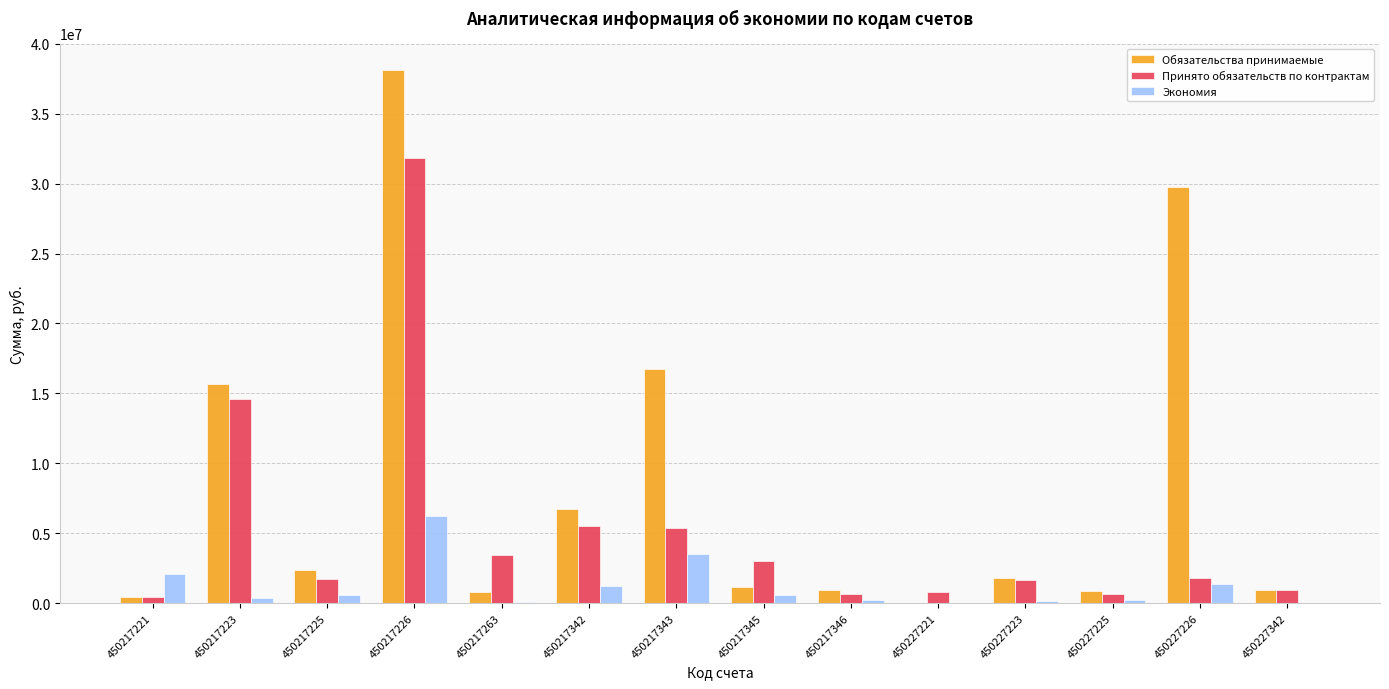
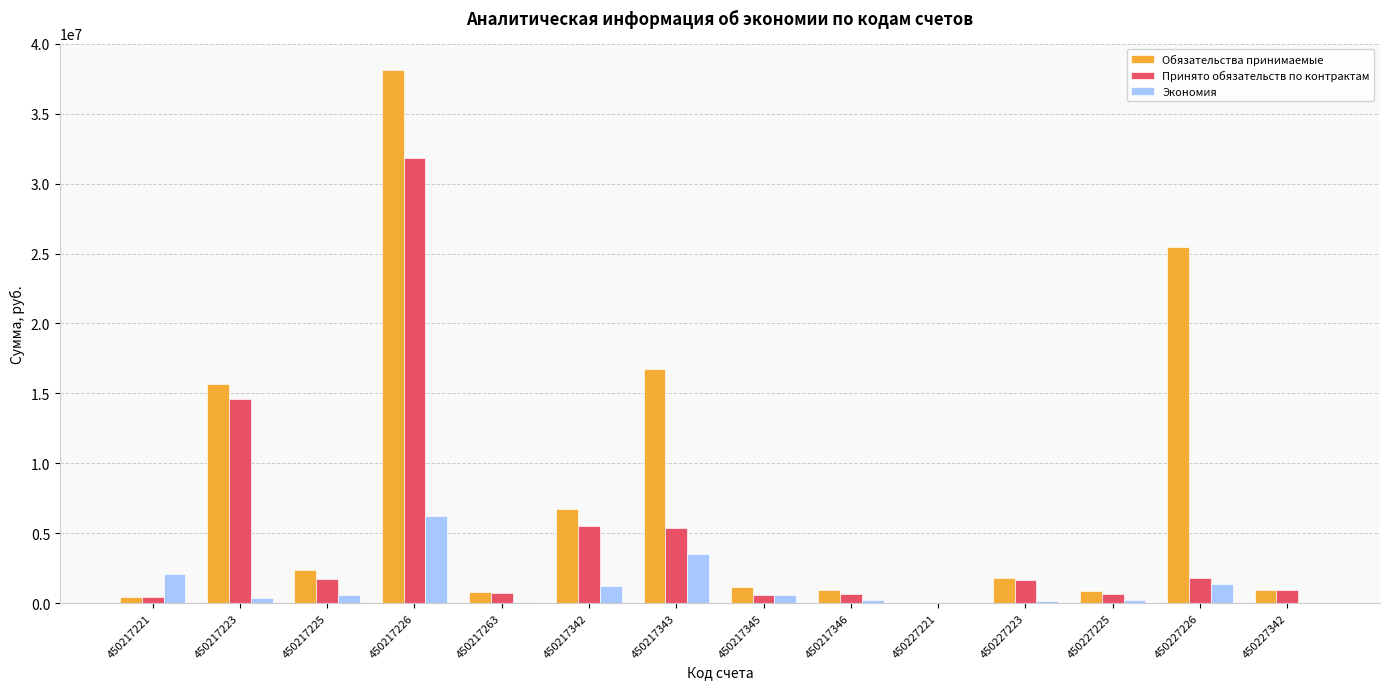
Принято обязательств по контрактам, 450217263: 3400000 -> 700000
Принято обязательств по контрактам, 450217345: 3000000 -> 500000
Принято обязательств по контрактам, 450227221: 800000 -> 0
Обязательства принимаемые, 450227226: 29700000 -> 25500000
